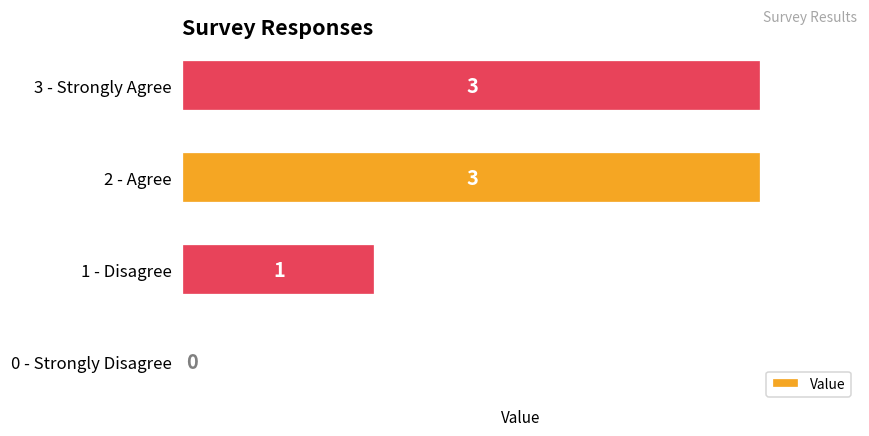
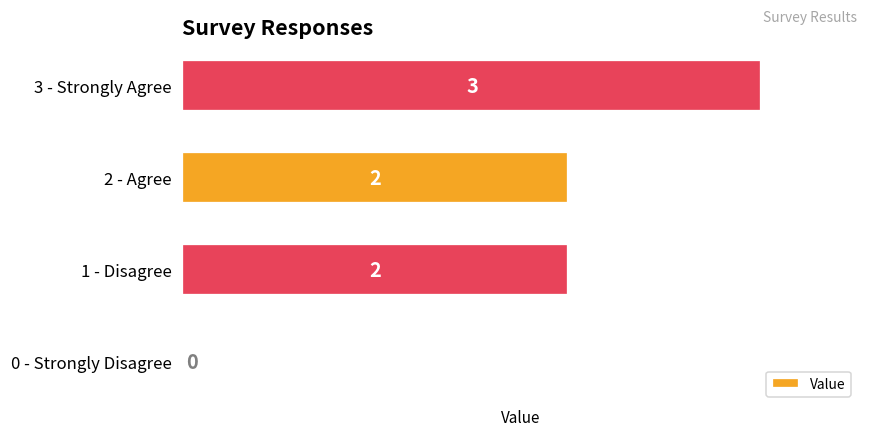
2 - Agree: 3 -> 2
1 - Disagree: 1 -> 2
